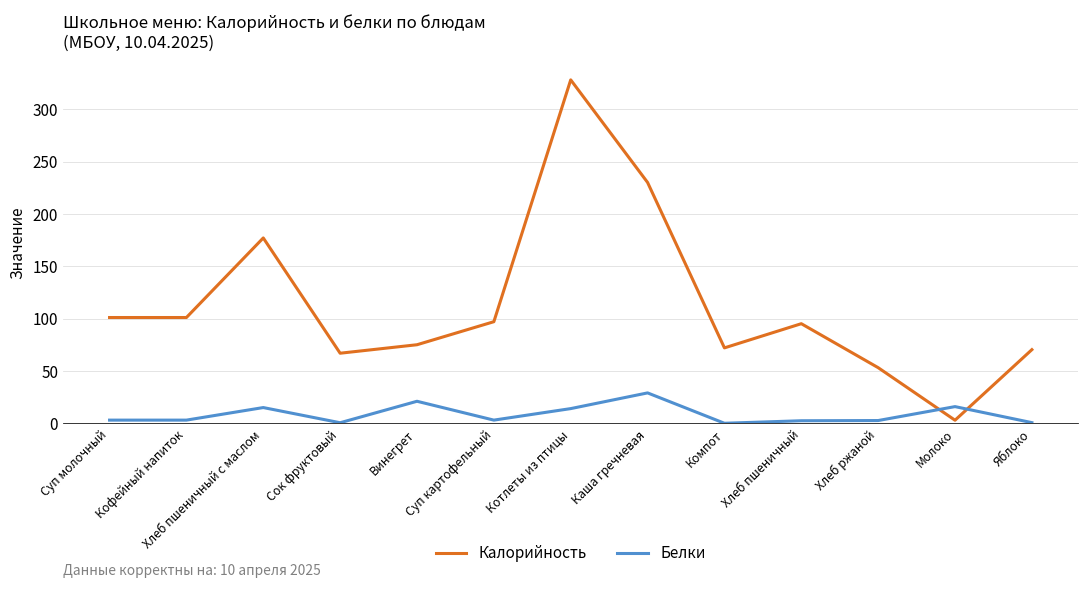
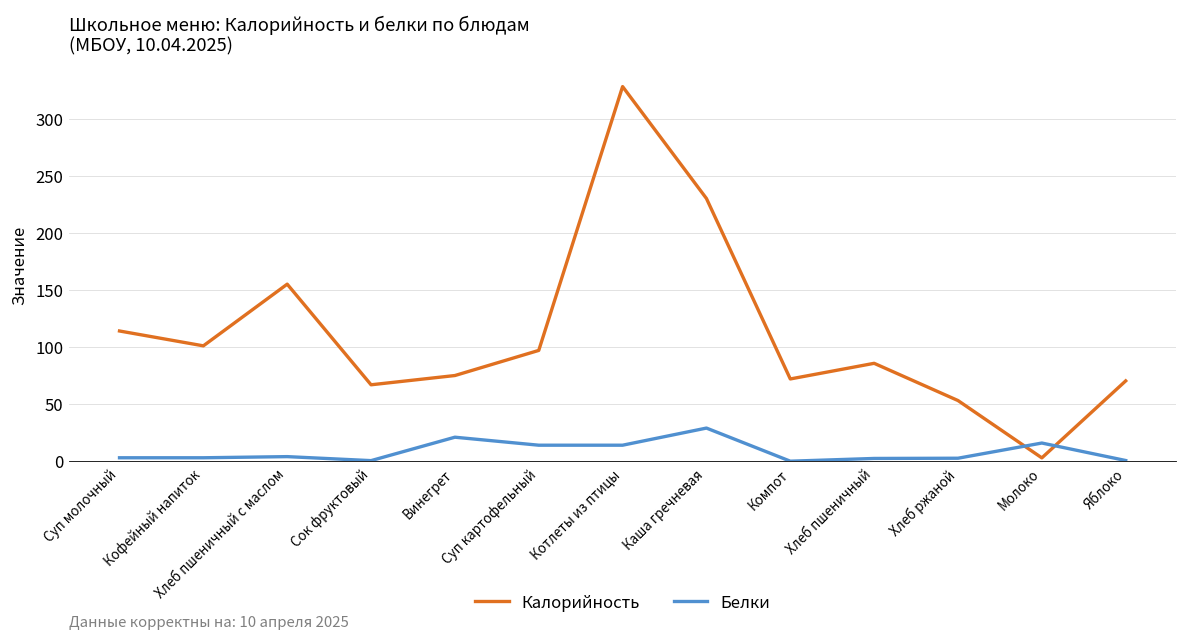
Калорийность, Суп молочный: 100 -> 110
Калорийность, Хлеб пшеничный с маслом: 180 -> 160
Белки, Хлеб пшеничный с маслом: 20 -> 0
Белки, Суп картофельный: 0 -> 10
Калорийность, Хлеб пшеничный: 100 -> 90
